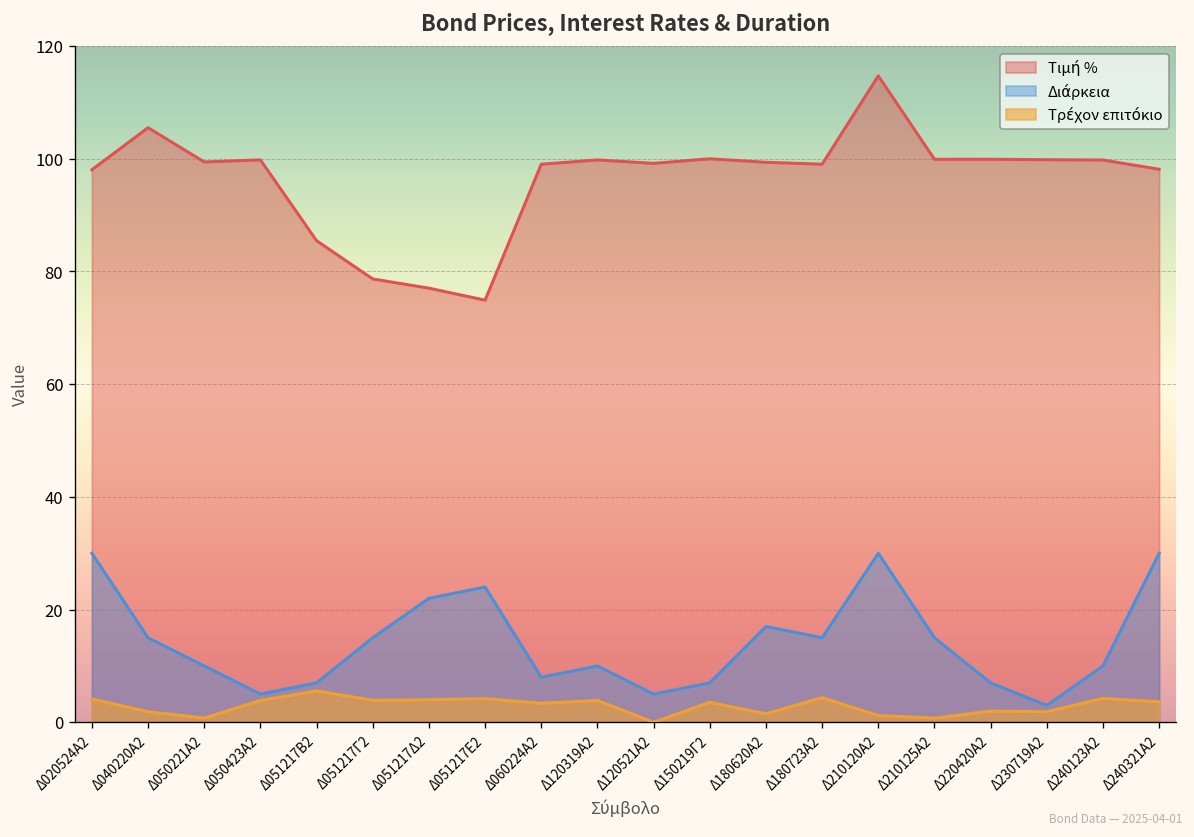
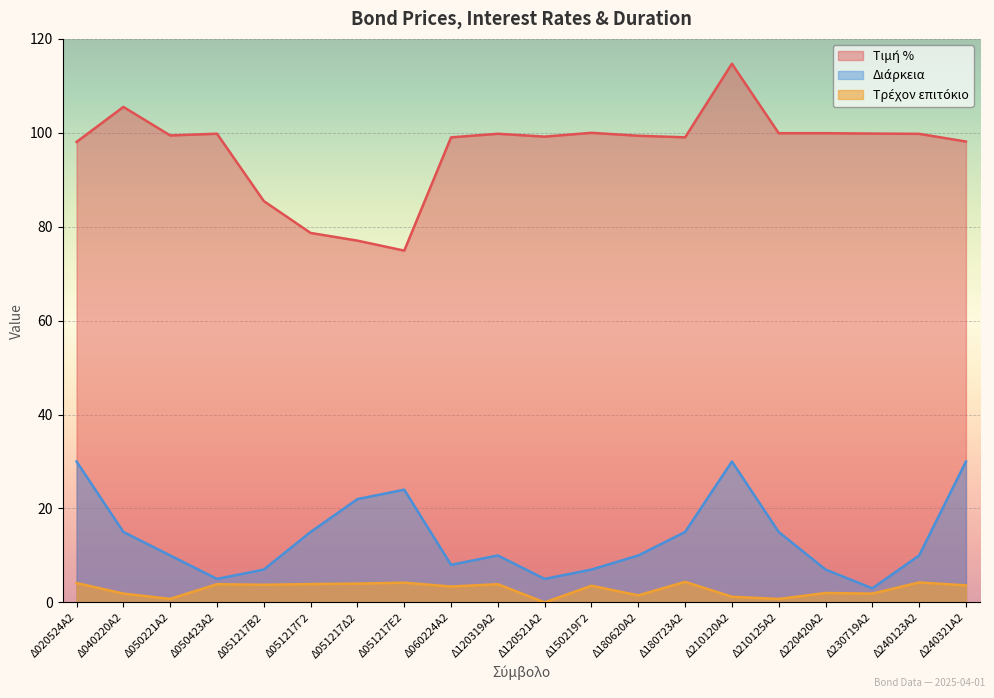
Τρέχον επιτόκιο, Δ051217Β2: 6 -> 4
Διάρκεια, Δ180620Α2: 17 -> 10
